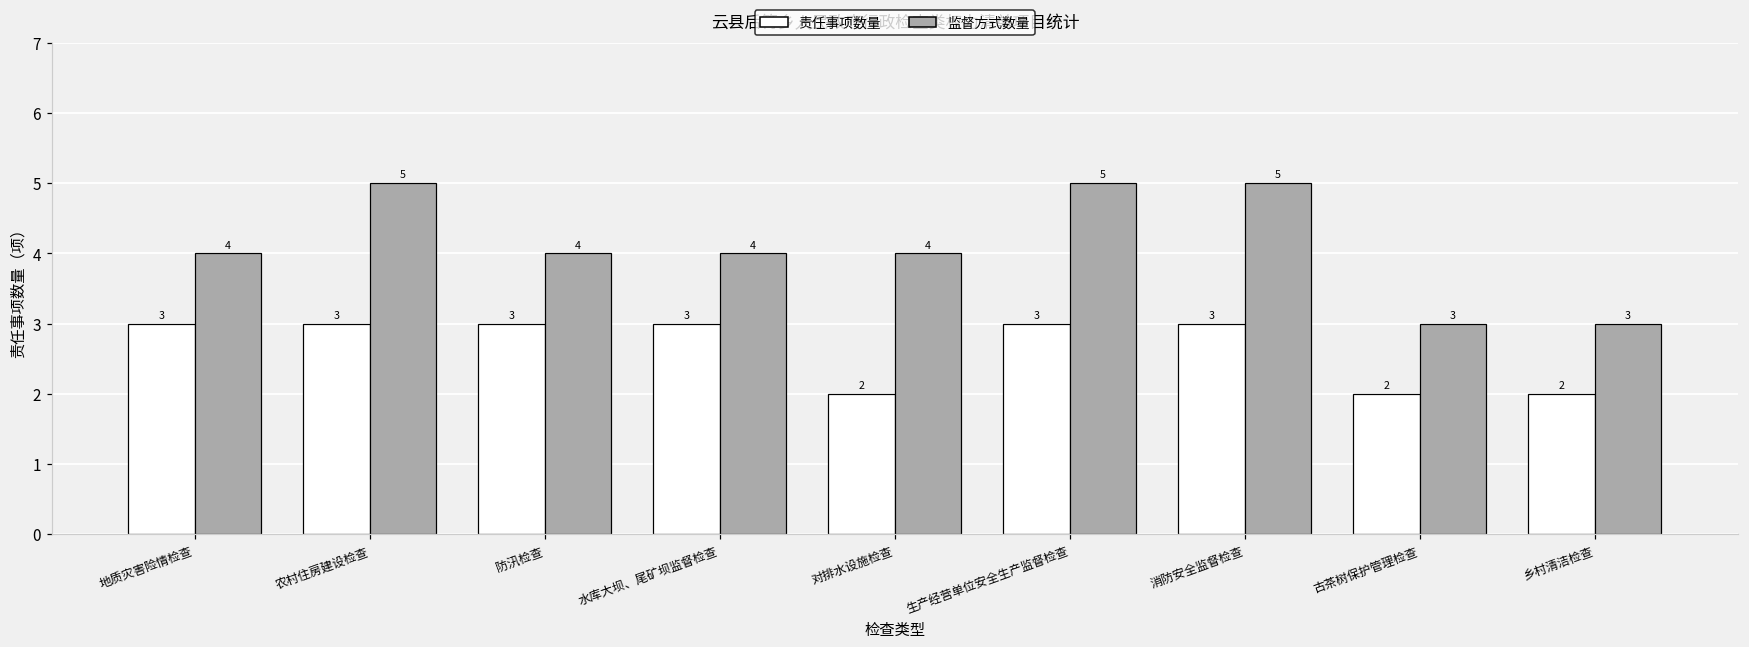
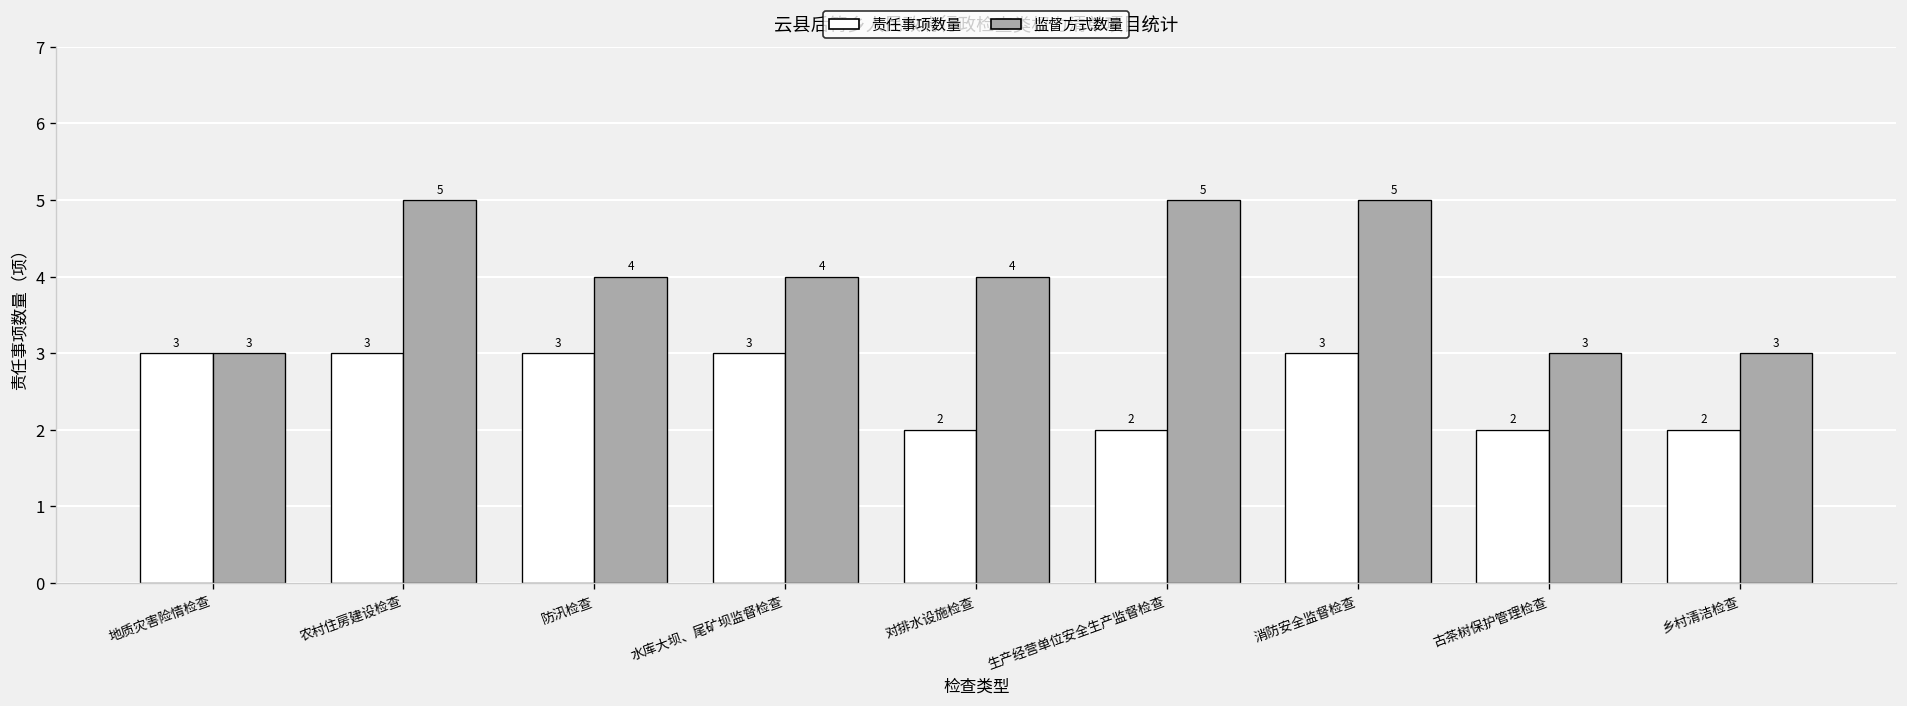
监督方式数量, 地质灾害险情检查: 4 -> 3
责任事项数量, 生产经营单位安全生产监督检查: 3 -> 2
